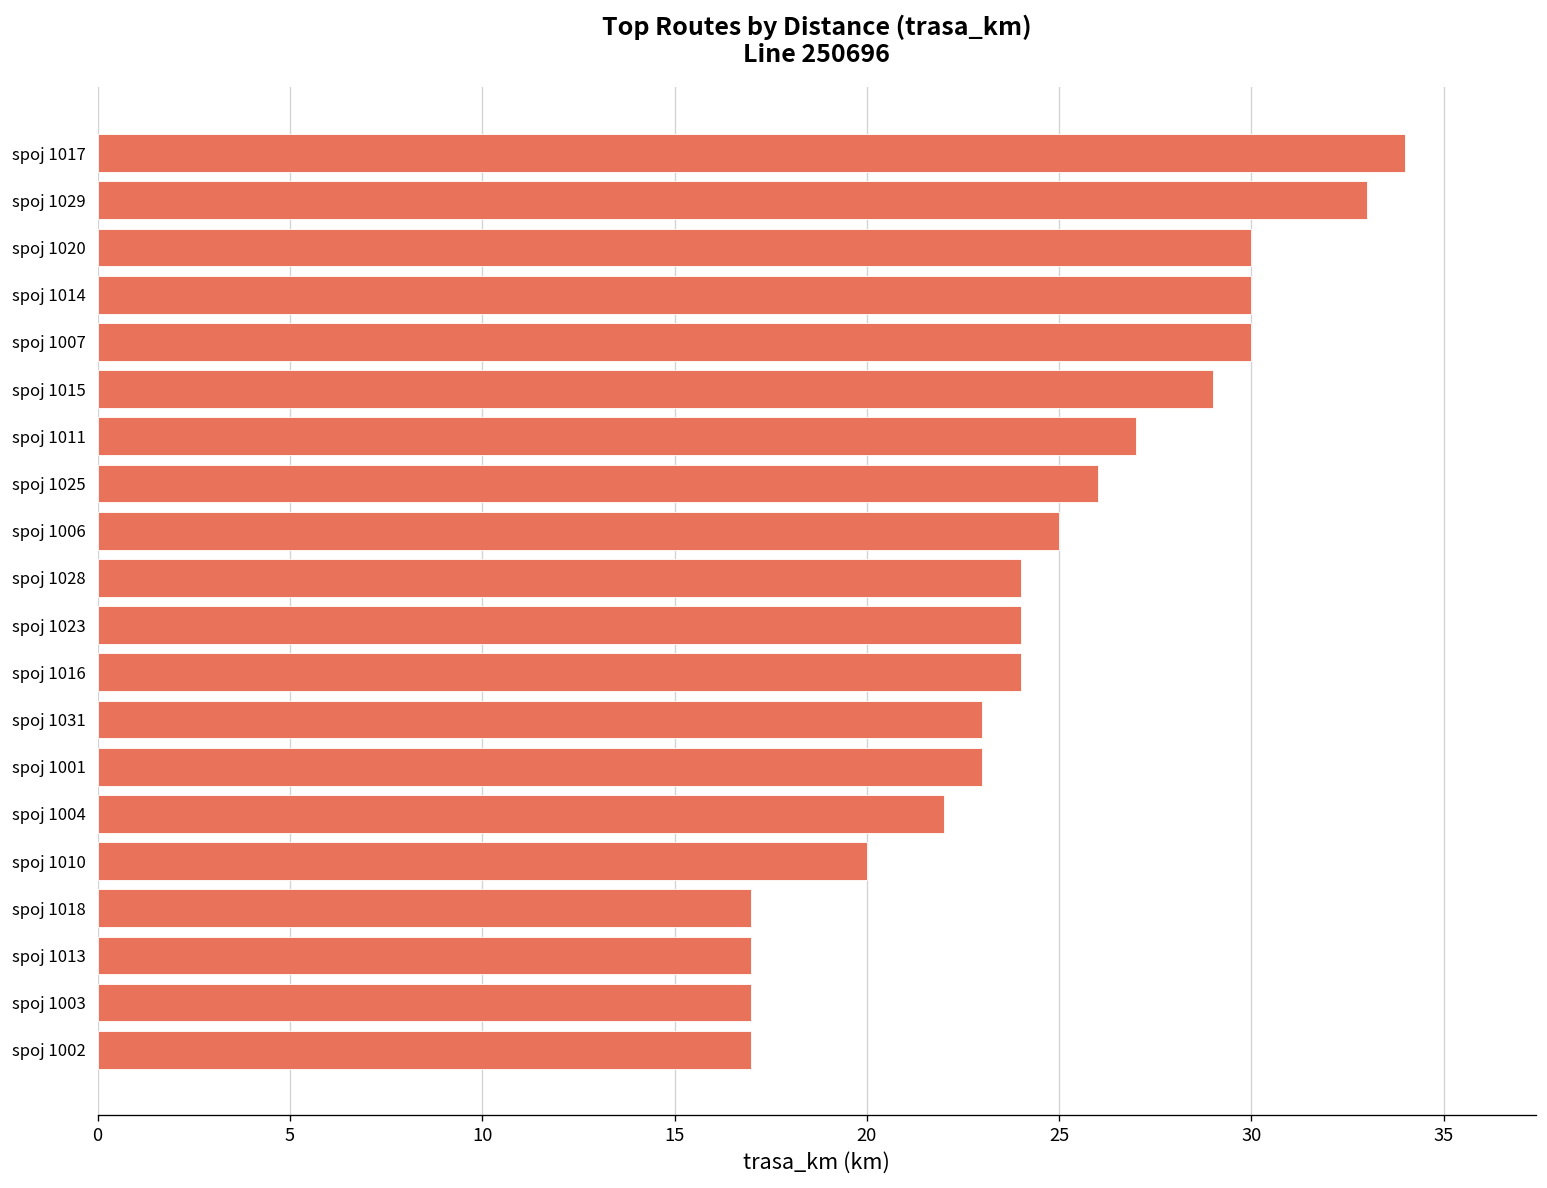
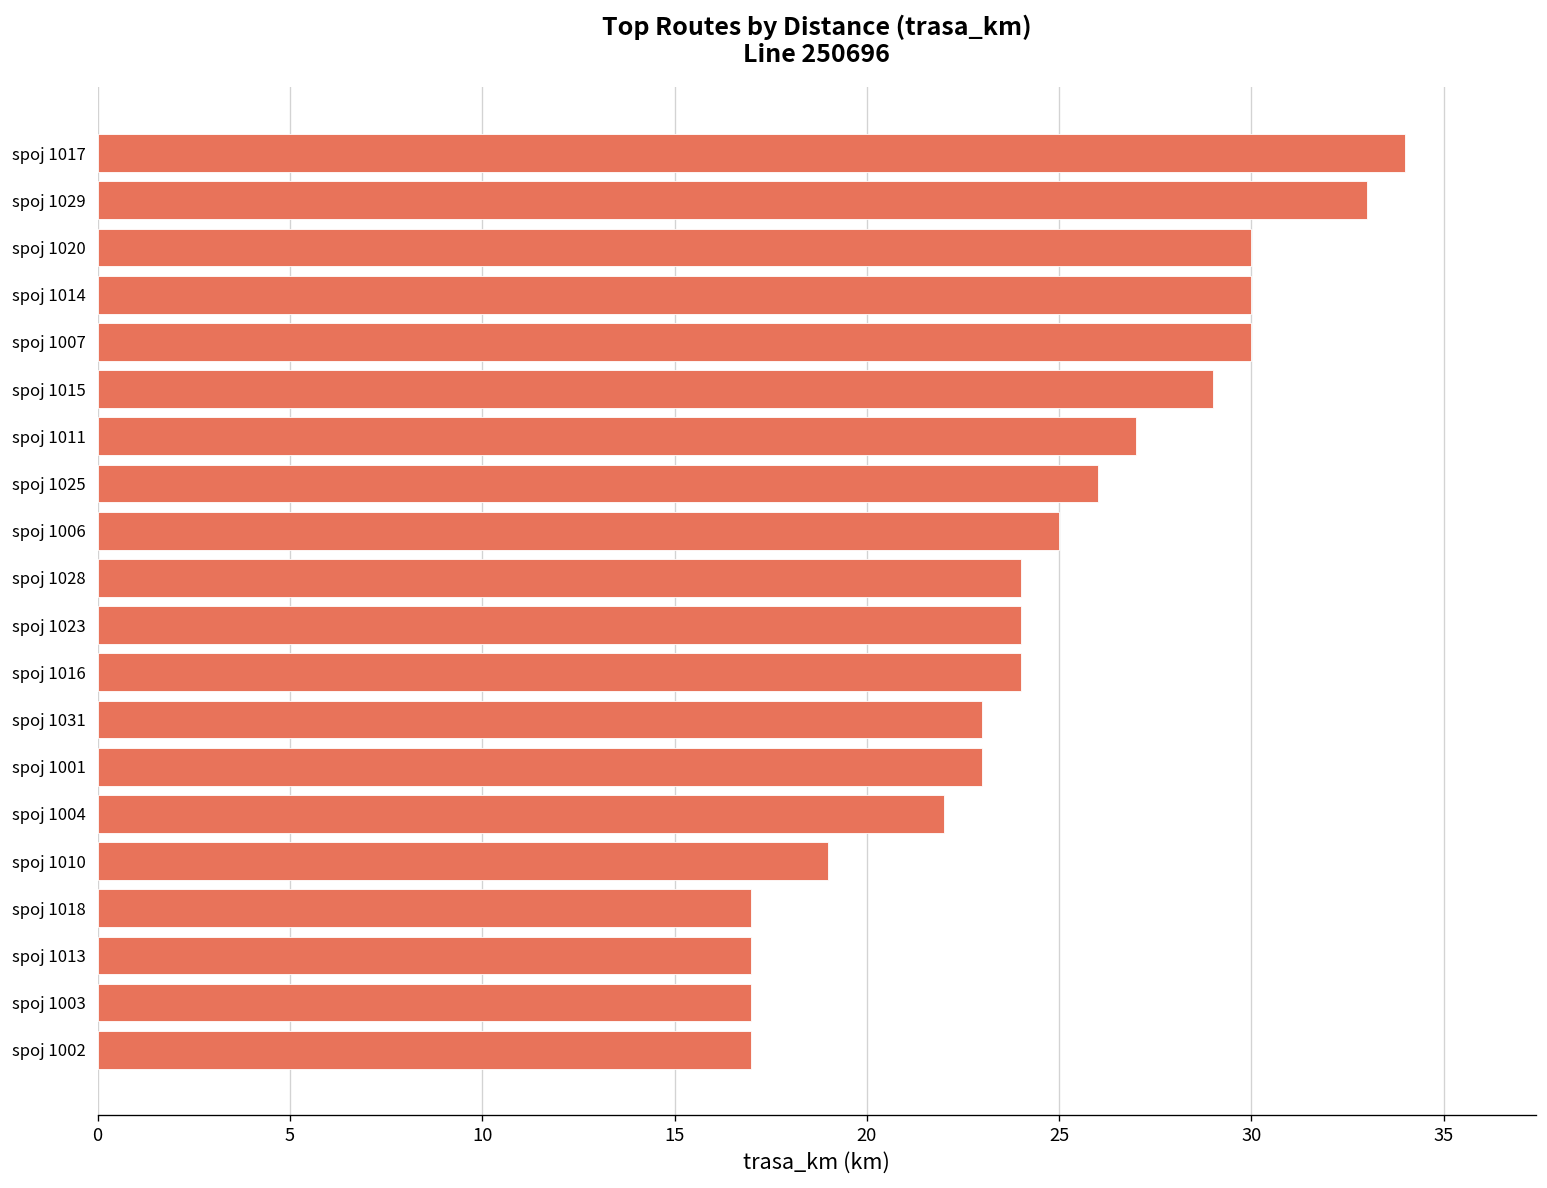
spoj 1010: 20 -> 19
